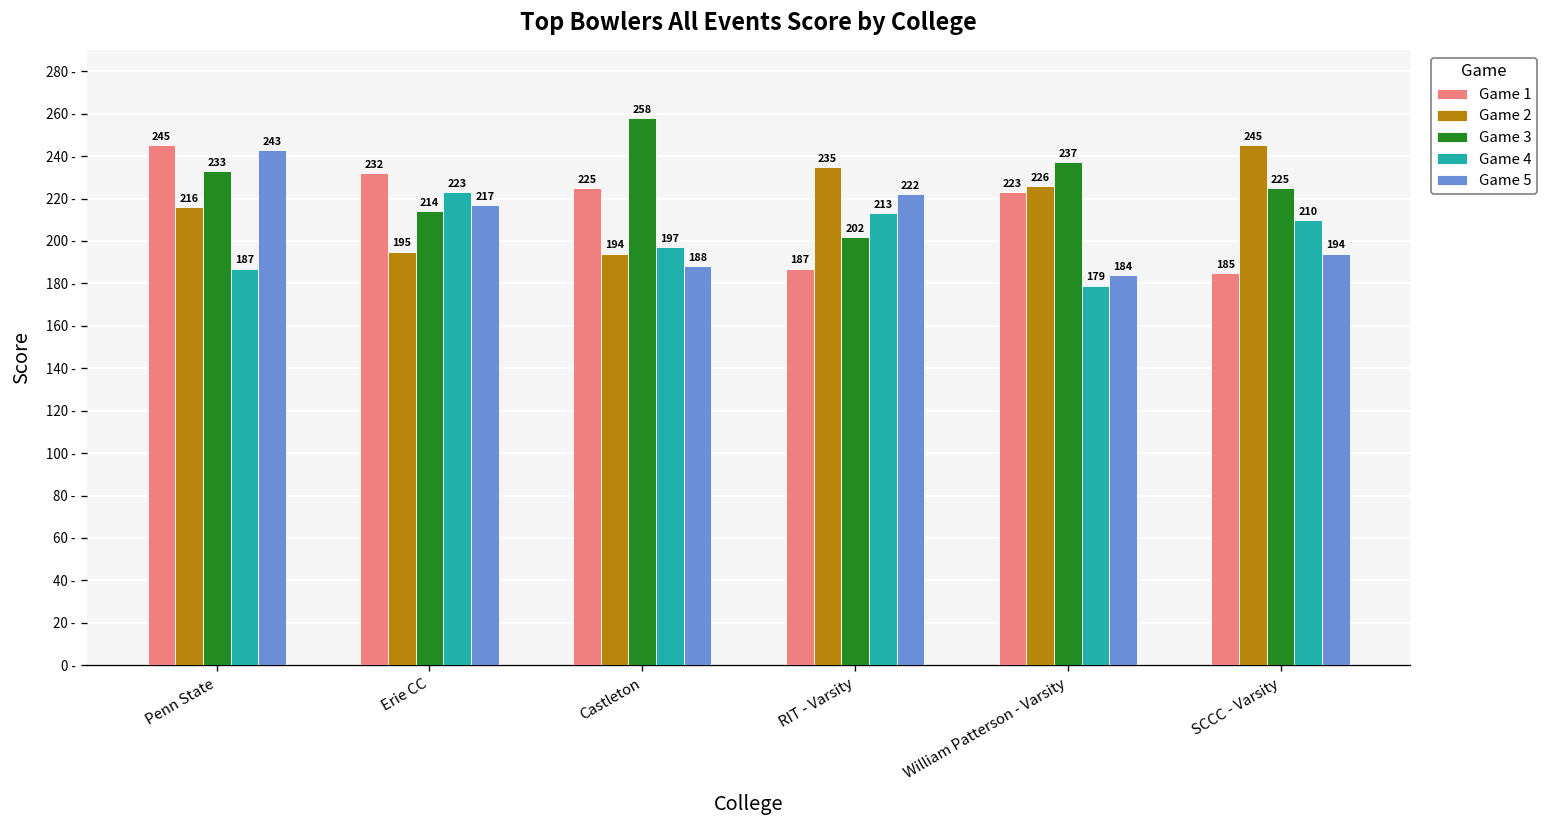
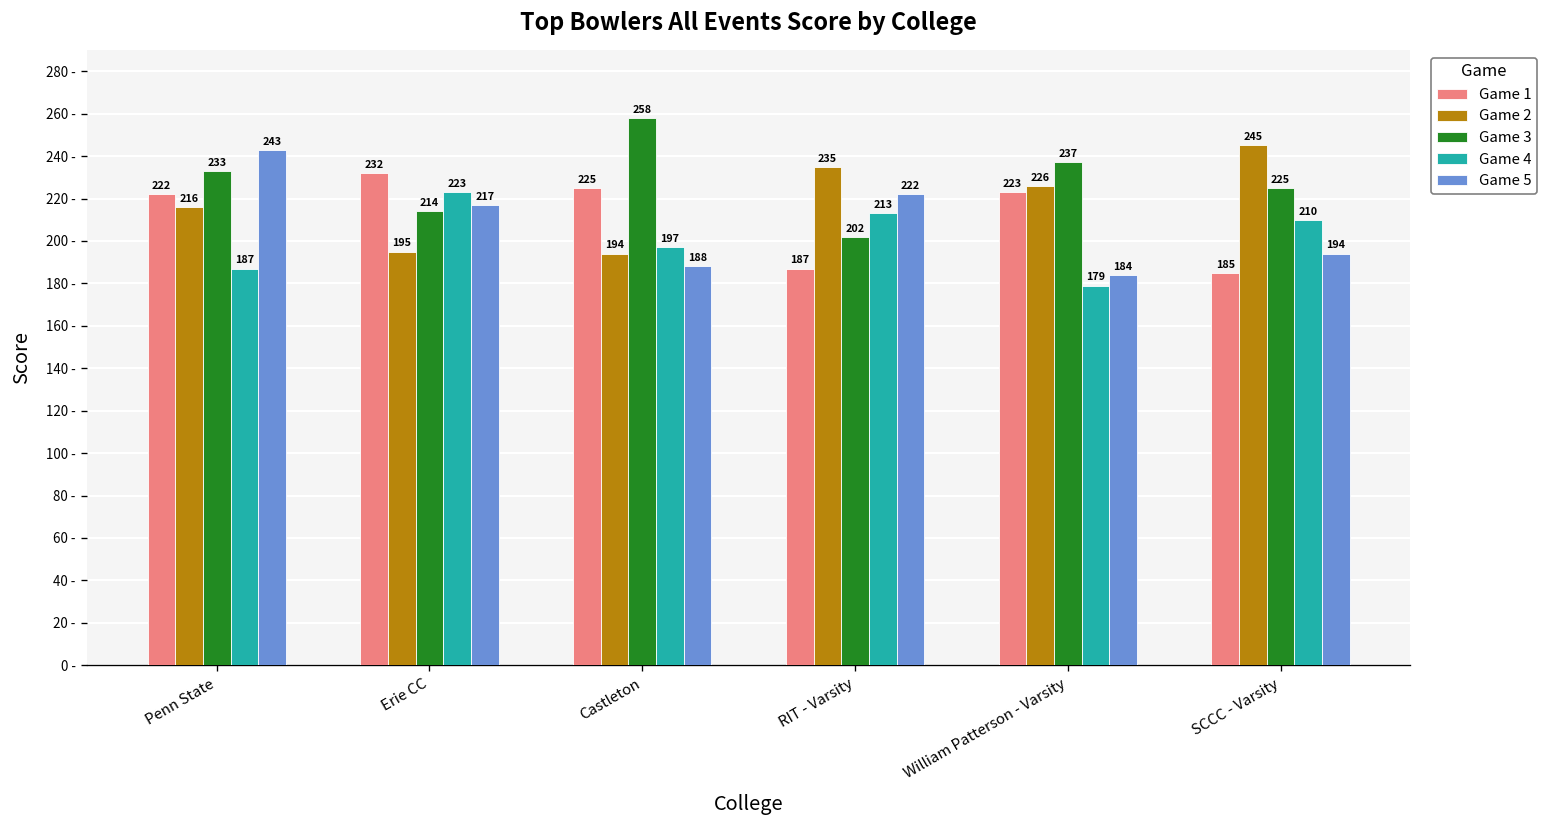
Game 1, Penn State: 245 -> 222
